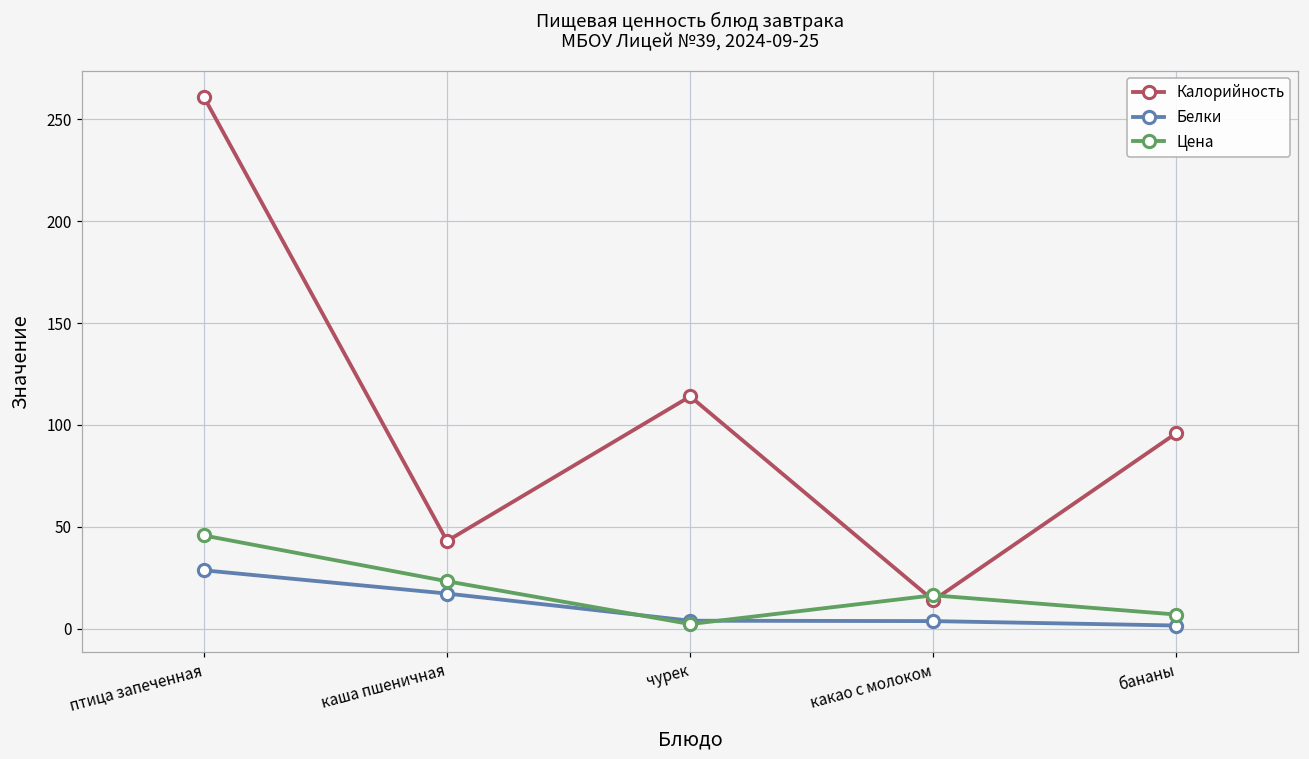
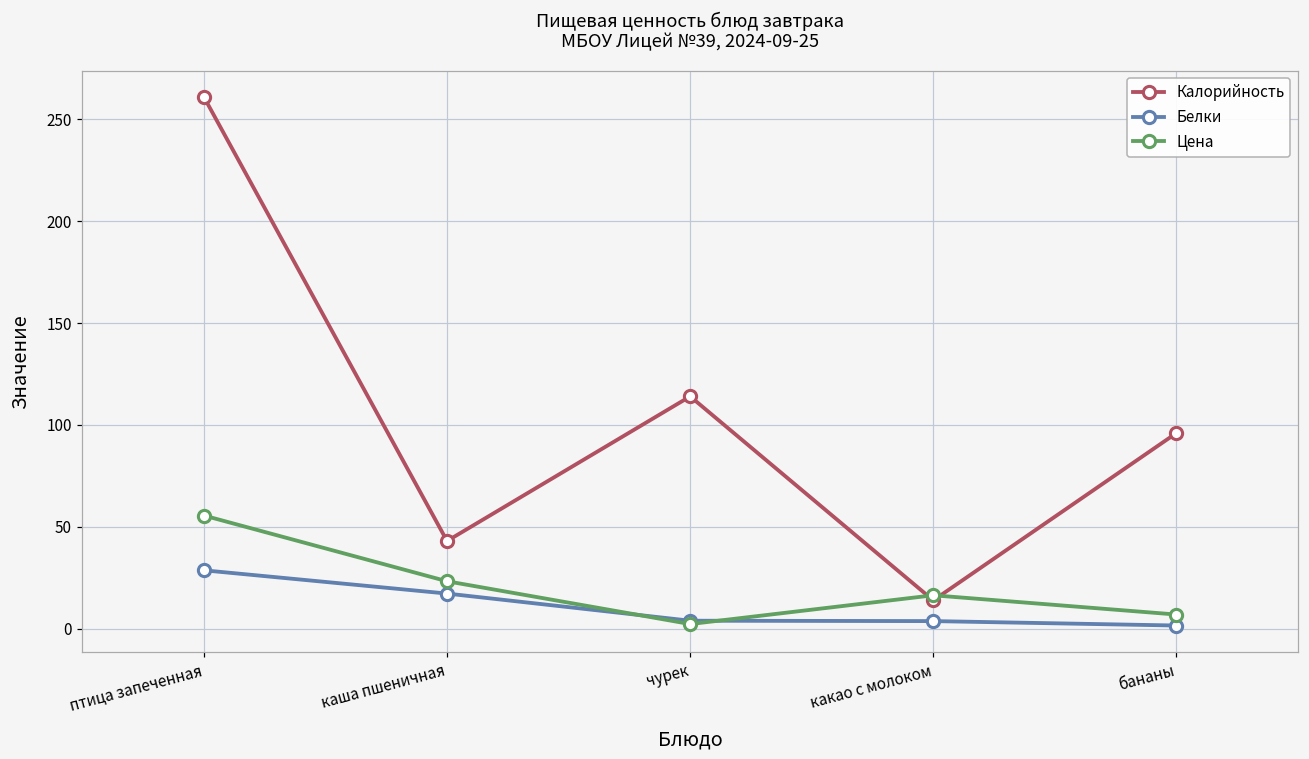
Цена, птица запеченная: 46 -> 56
